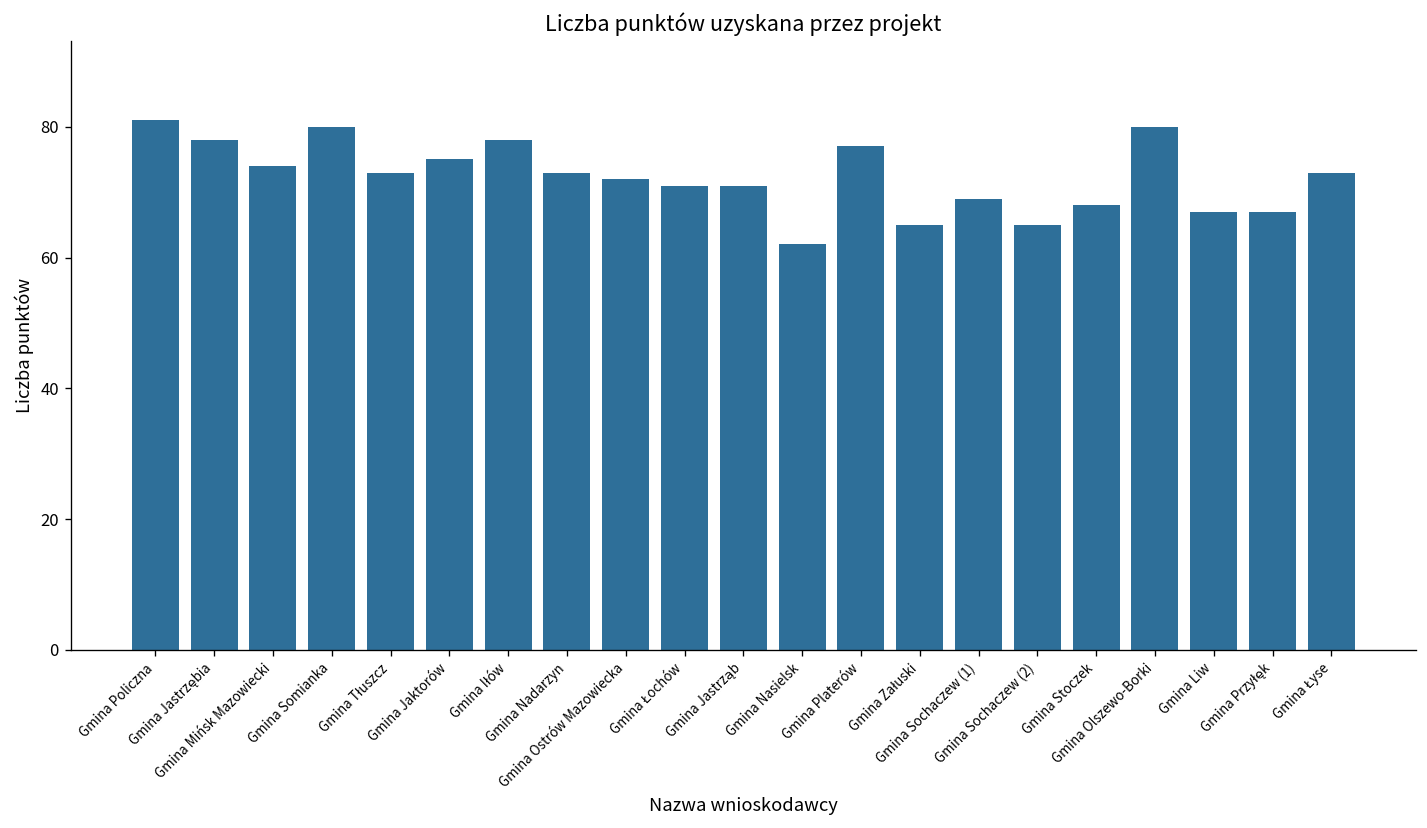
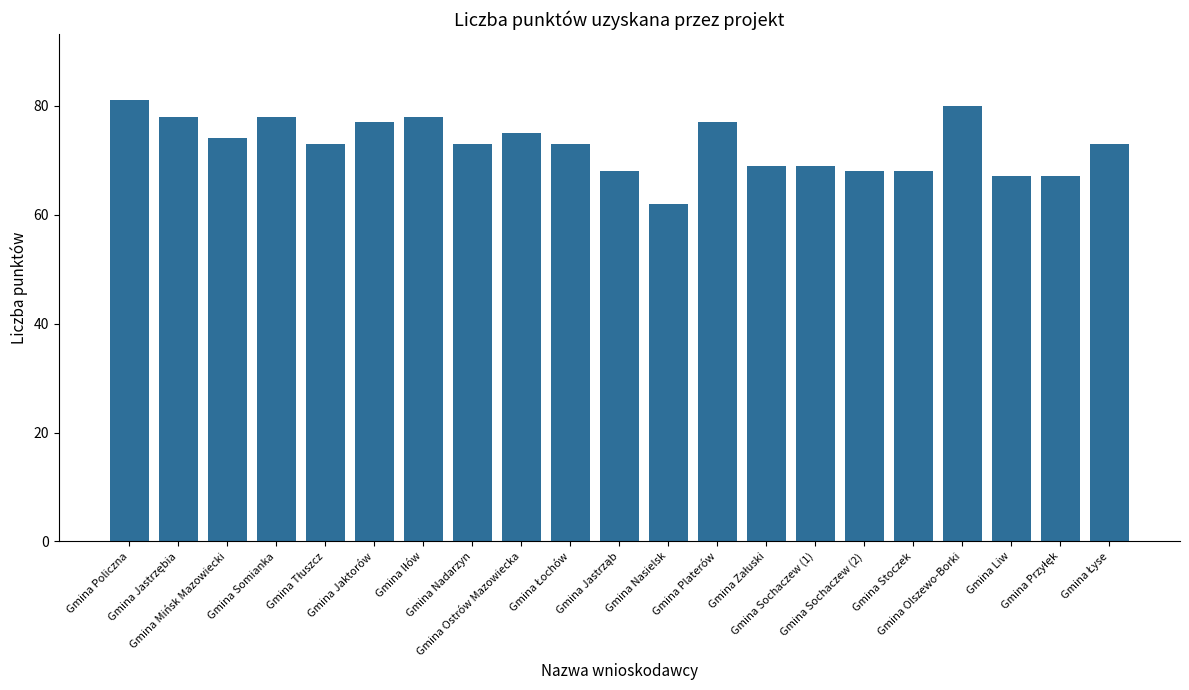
Gmina Somianka: 80 -> 78
Gmina Jaktorów: 75 -> 77
Gmina Ostrów Mazowiecka: 72 -> 75
Gmina Łochów: 71 -> 73
Gmina Jastrząb: 71 -> 68
Gmina Załuski: 65 -> 69
Gmina Sochaczew (2): 65 -> 68
